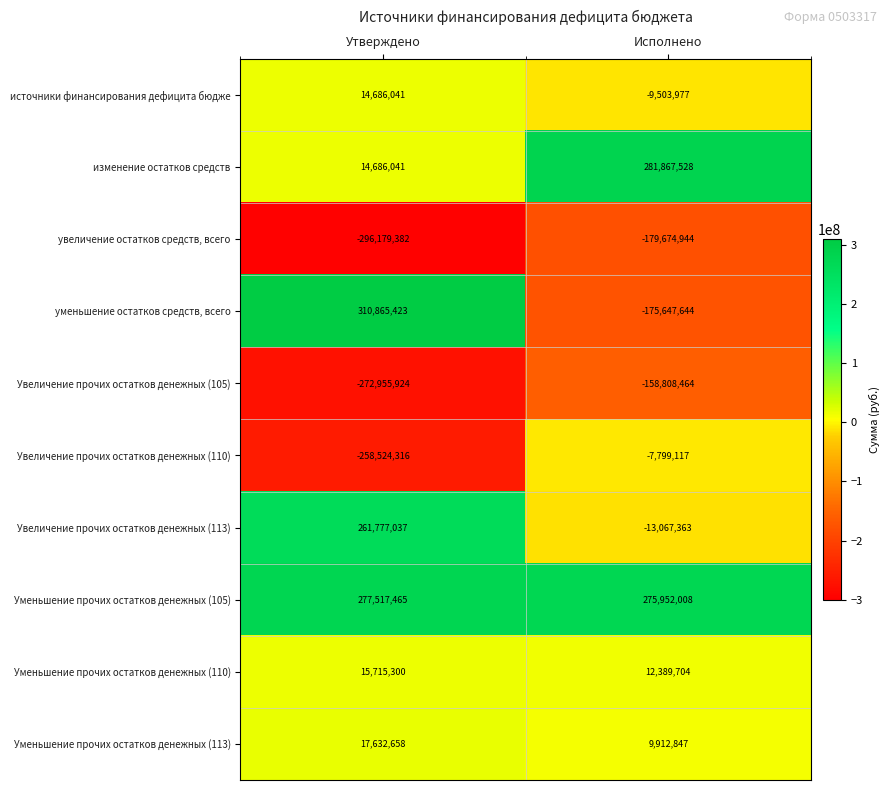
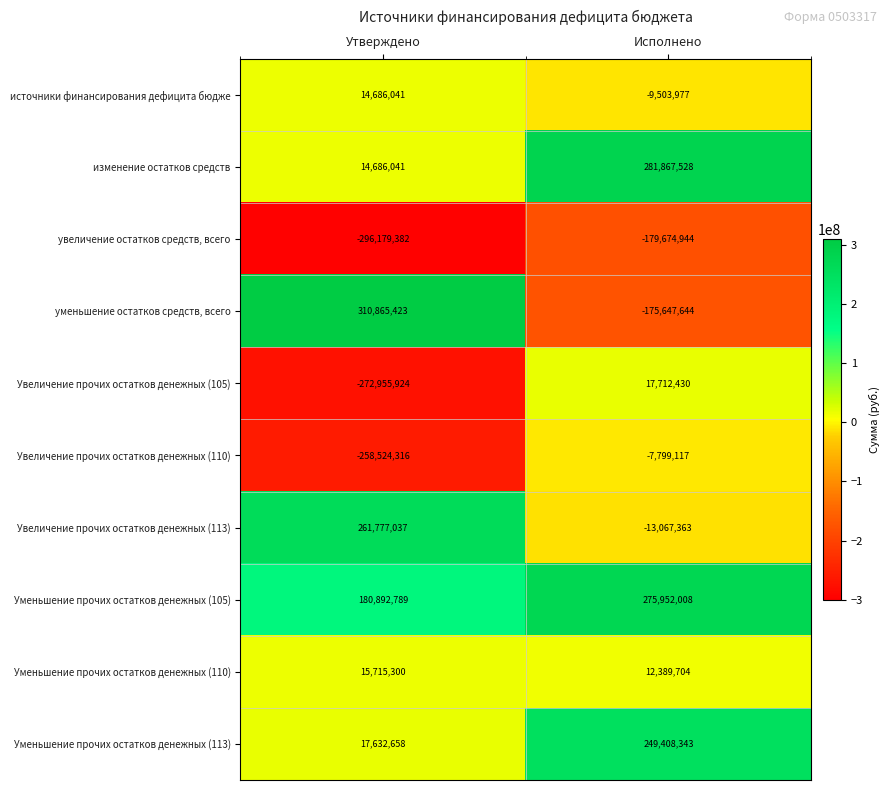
Увеличение прочих остатков денежных (105), Исполнено: -158,808,464 -> 17,712,430
Уменьшение прочих остатков денежных (105), Утверждено: 277,517,465 -> 180,892,789
Уменьшение прочих остатков денежных (113), Исполнено: 9,912,847 -> 249,408,343
